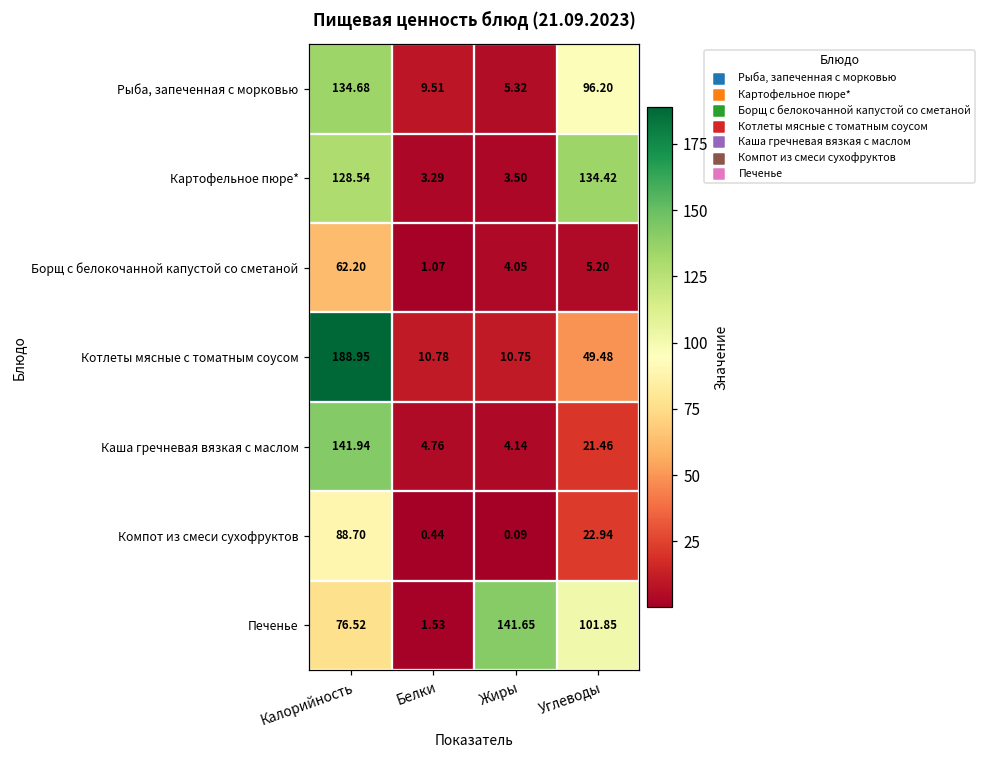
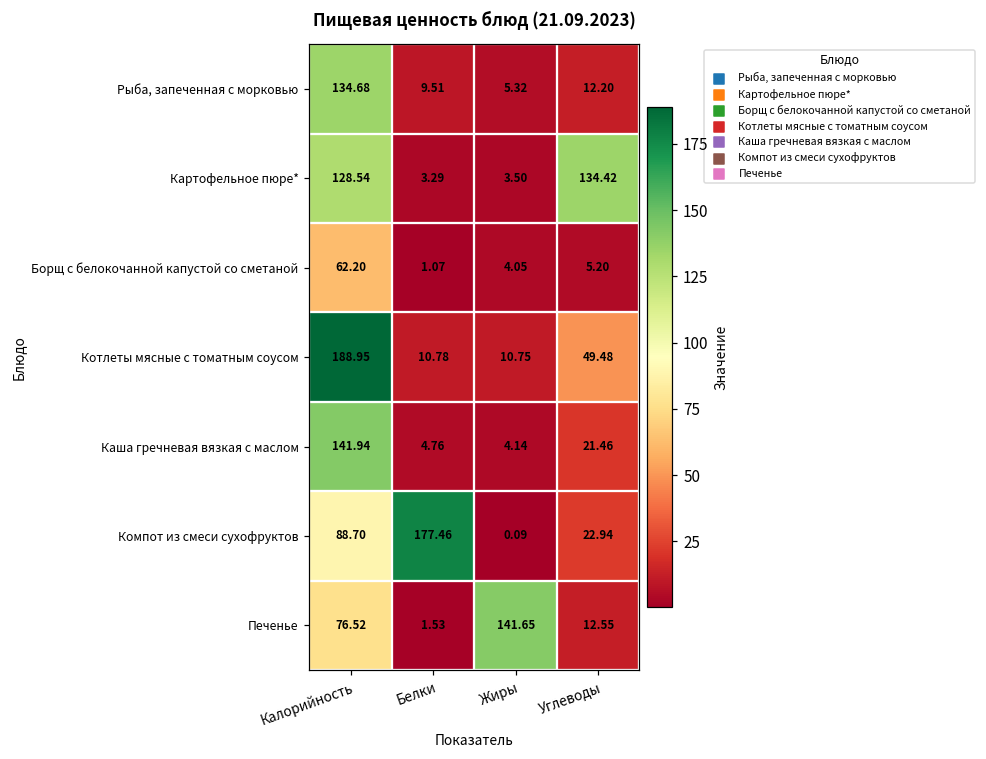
Рыба, запеченная с морковью, Углеводы: 96.20 -> 12.20
Компот из смеси сухофруктов, Белки: 0.44 -> 177.46
Печенье, Углеводы: 101.85 -> 12.55
